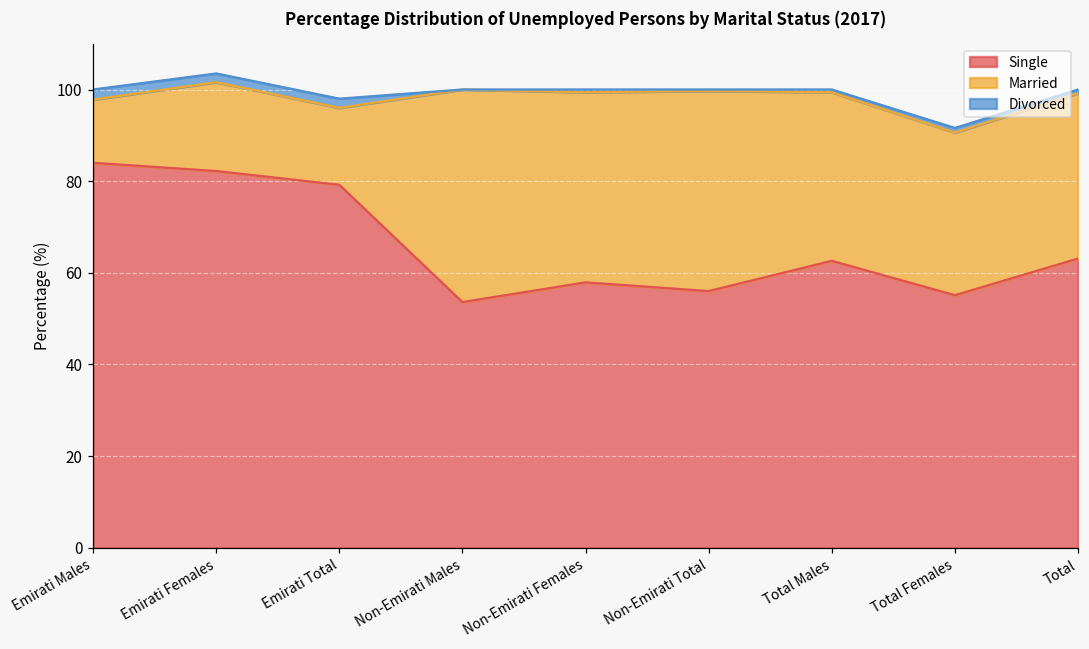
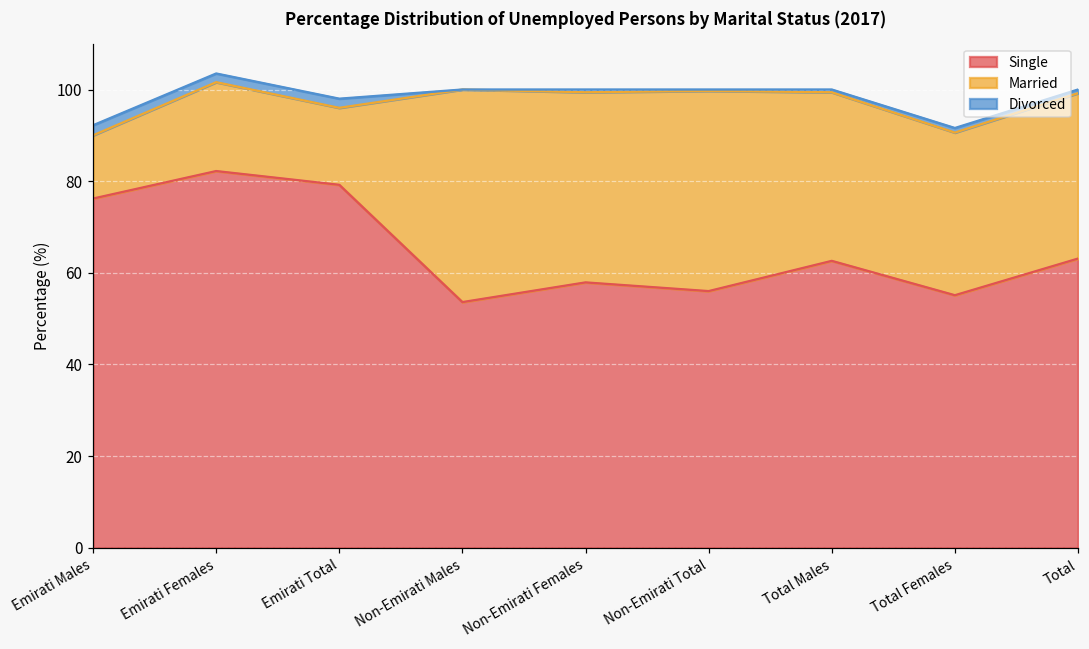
Single, Emirati Males: 84 -> 76
